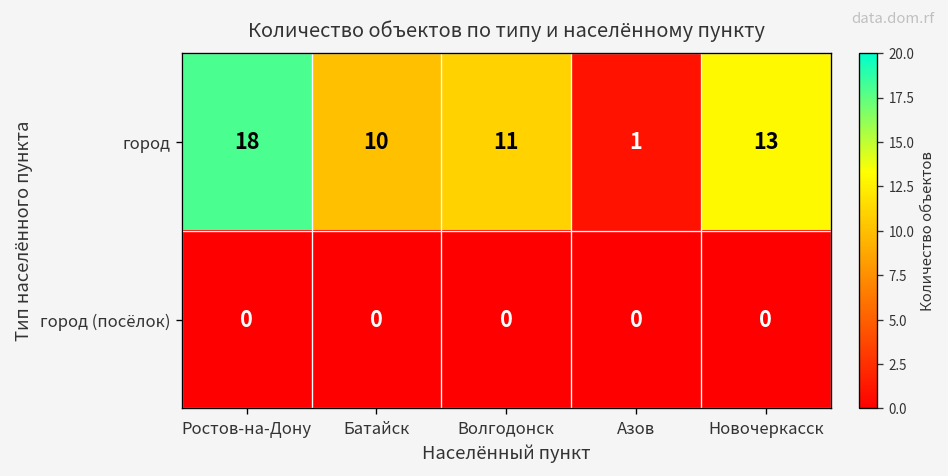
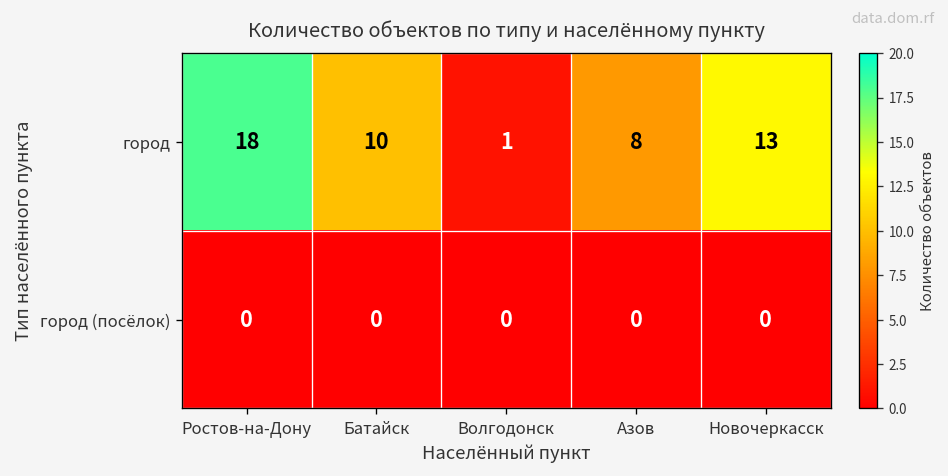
город, Волгодонск: 11 -> 1
город, Азов: 1 -> 8
